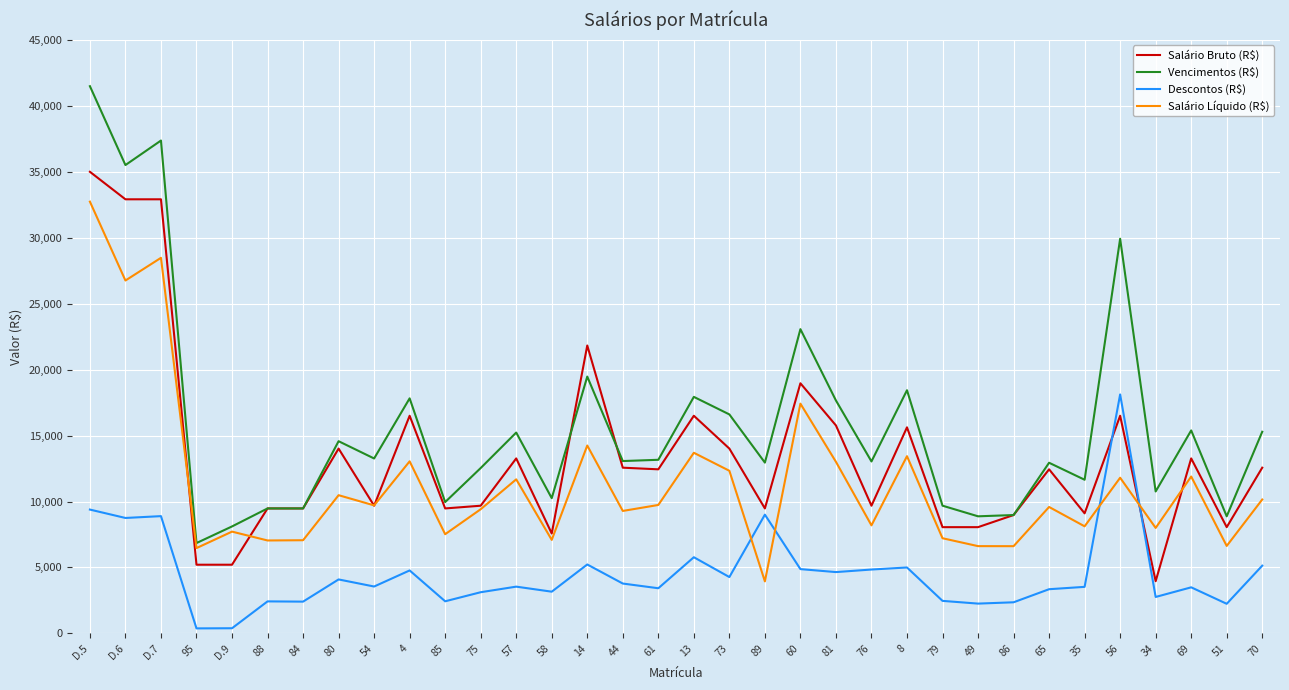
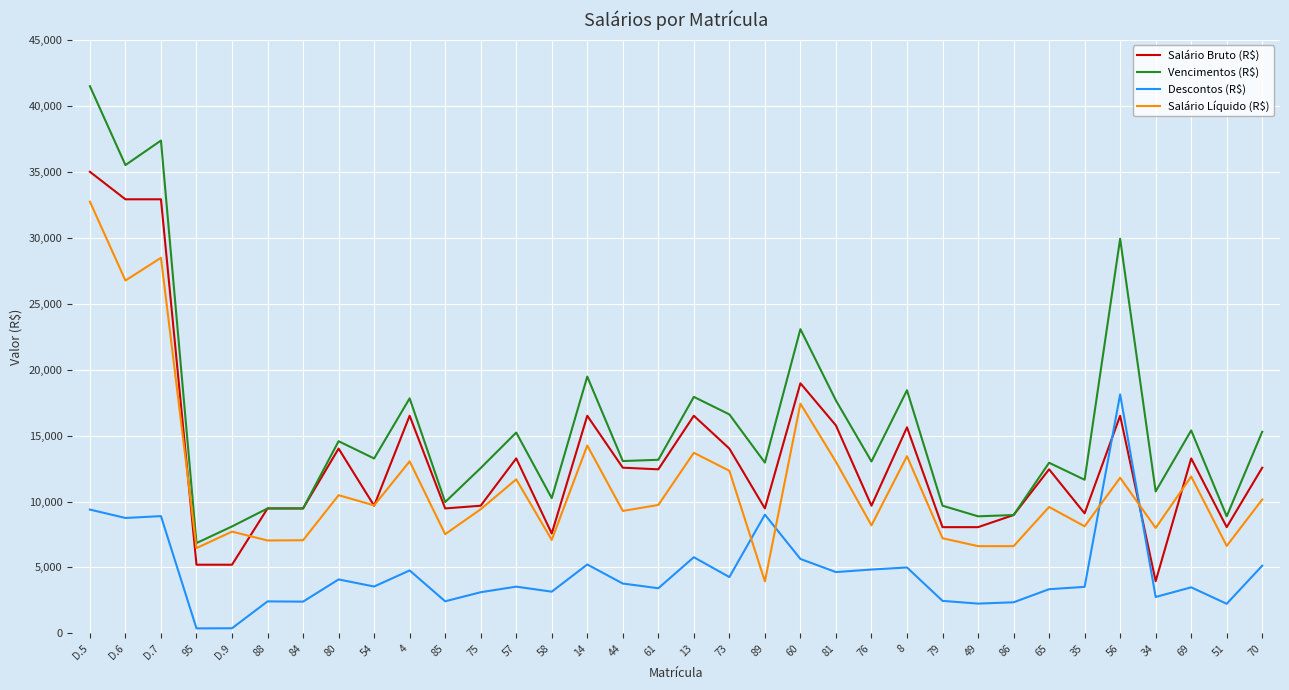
Salário Bruto (R$), 14: 21,800 -> 16,500
Descontos (R$), 60: 4,900 -> 5,600
